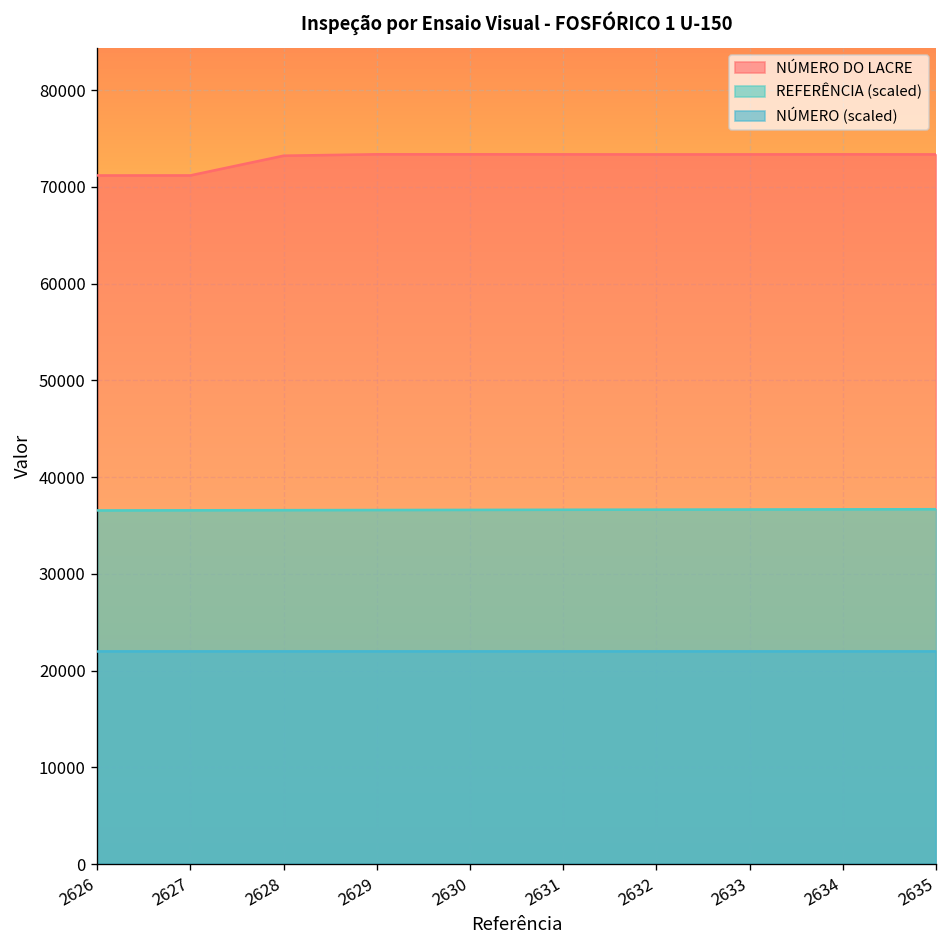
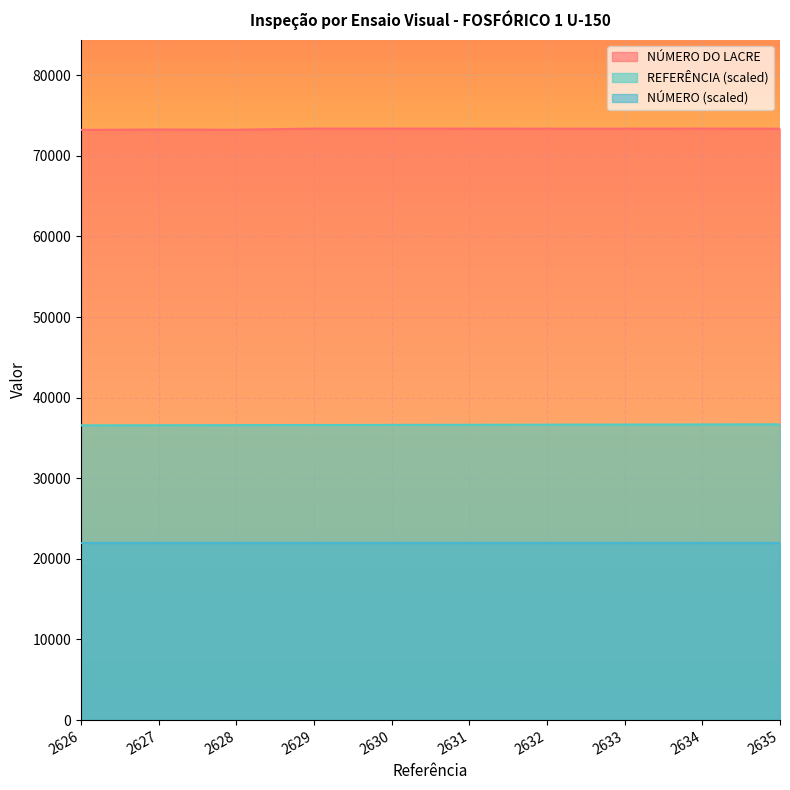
NÚMERO DO LACRE, 2626: 71000 -> 73000
NÚMERO DO LACRE, 2627: 71000 -> 73000
